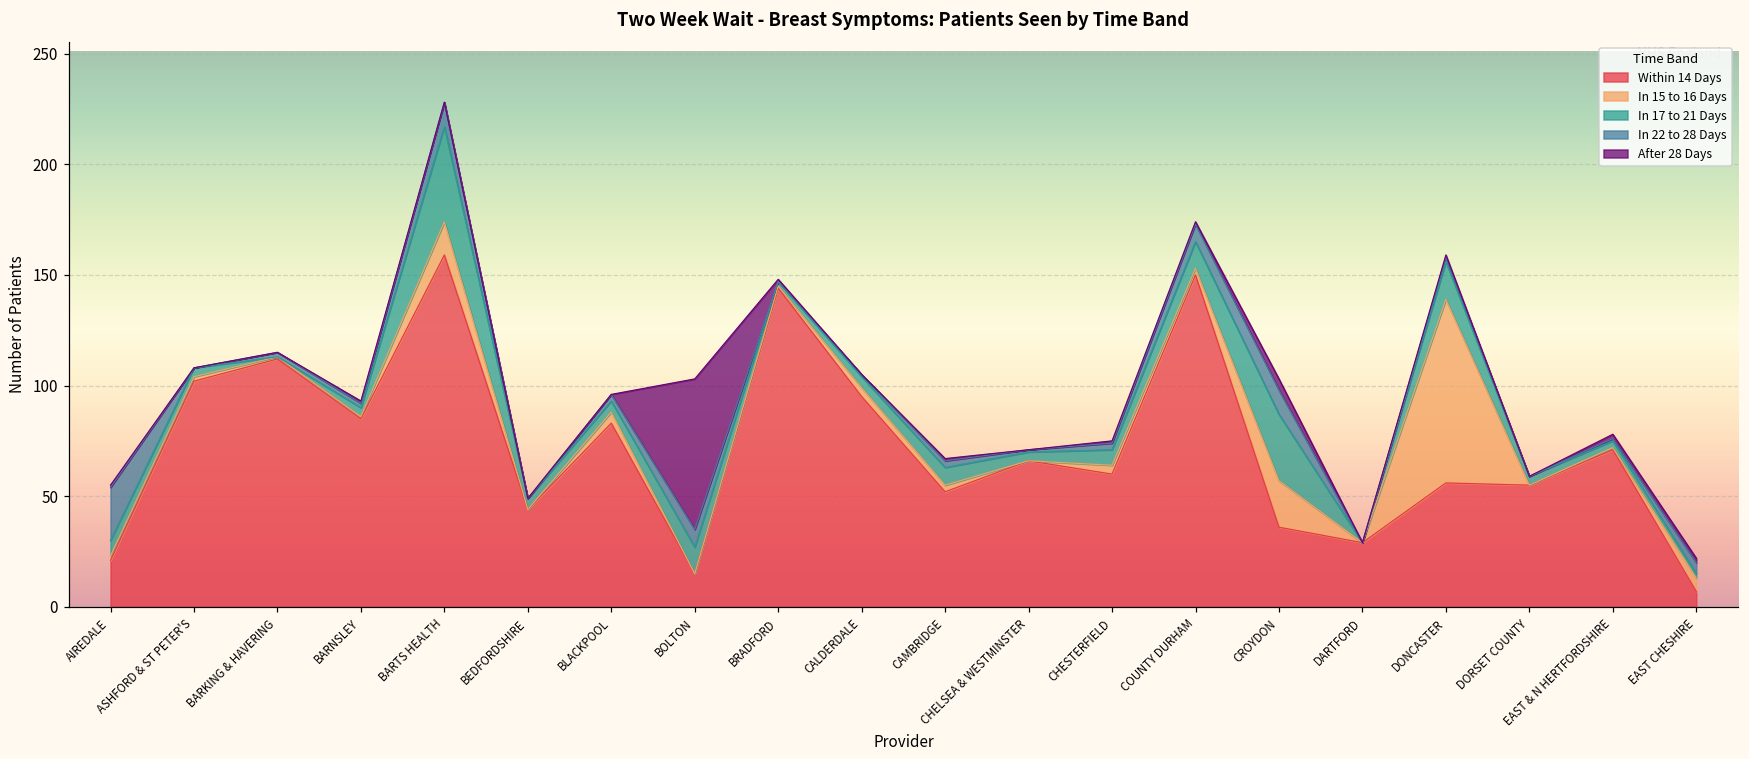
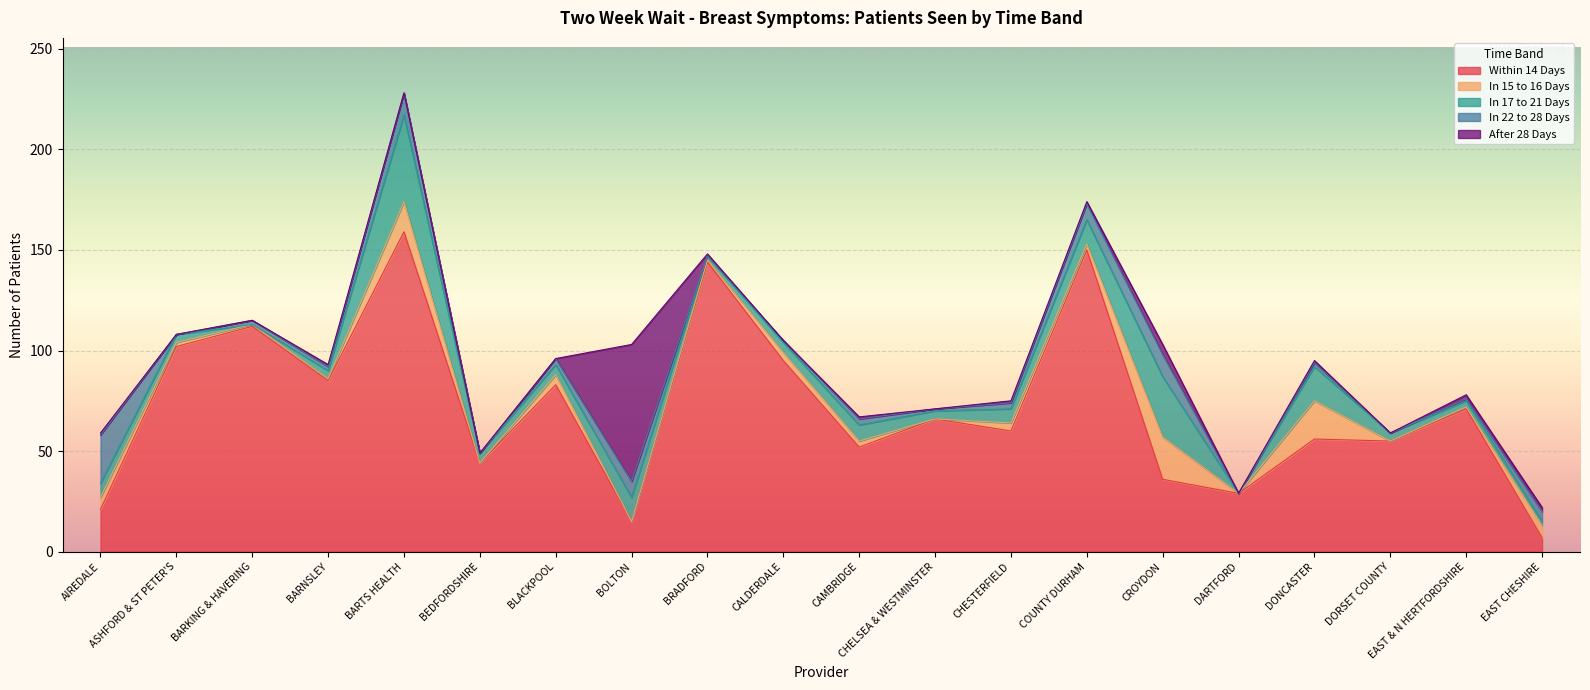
In 15 to 16 Days, AIREDALE: 2 -> 6
In 15 to 16 Days, DONCASTER: 83 -> 19
